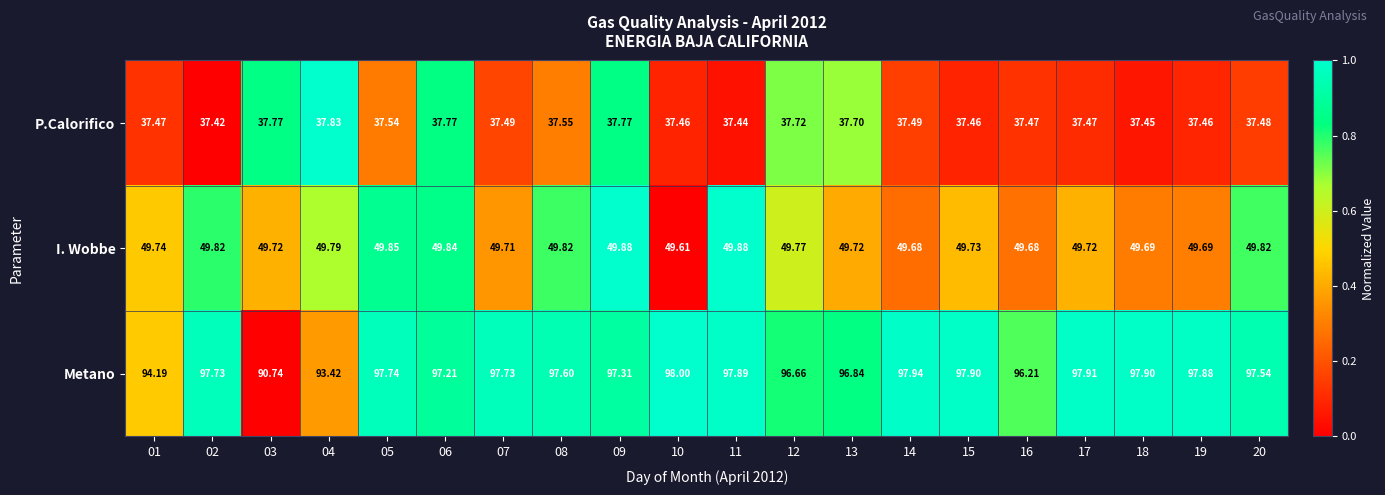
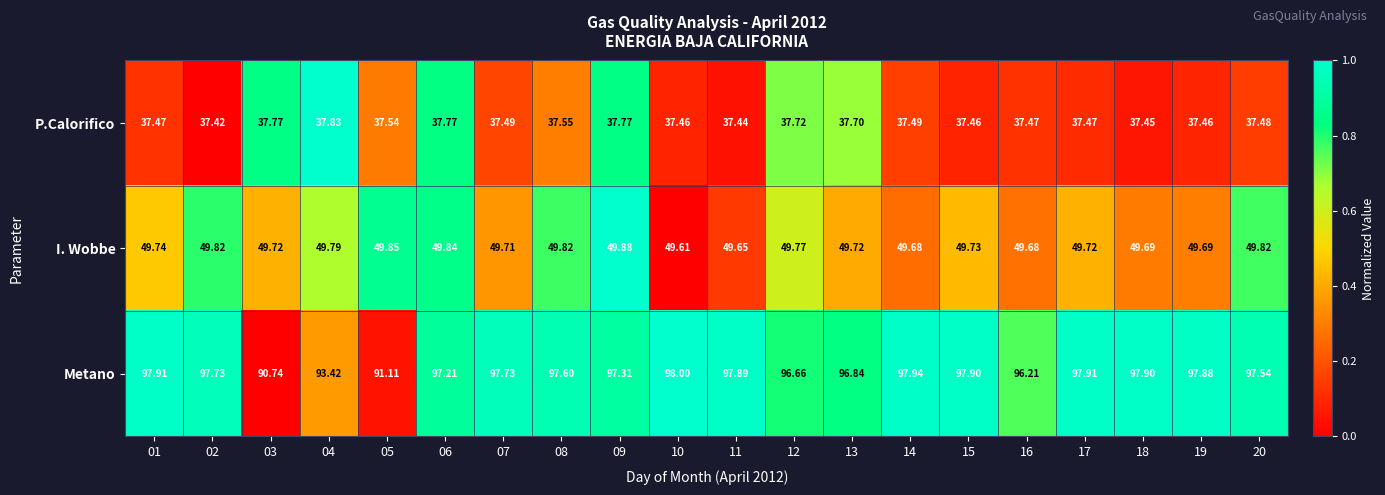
I. Wobbe, 11: 49.88 -> 49.65
Metano, 01: 94.19 -> 97.91
Metano, 05: 97.74 -> 91.11
